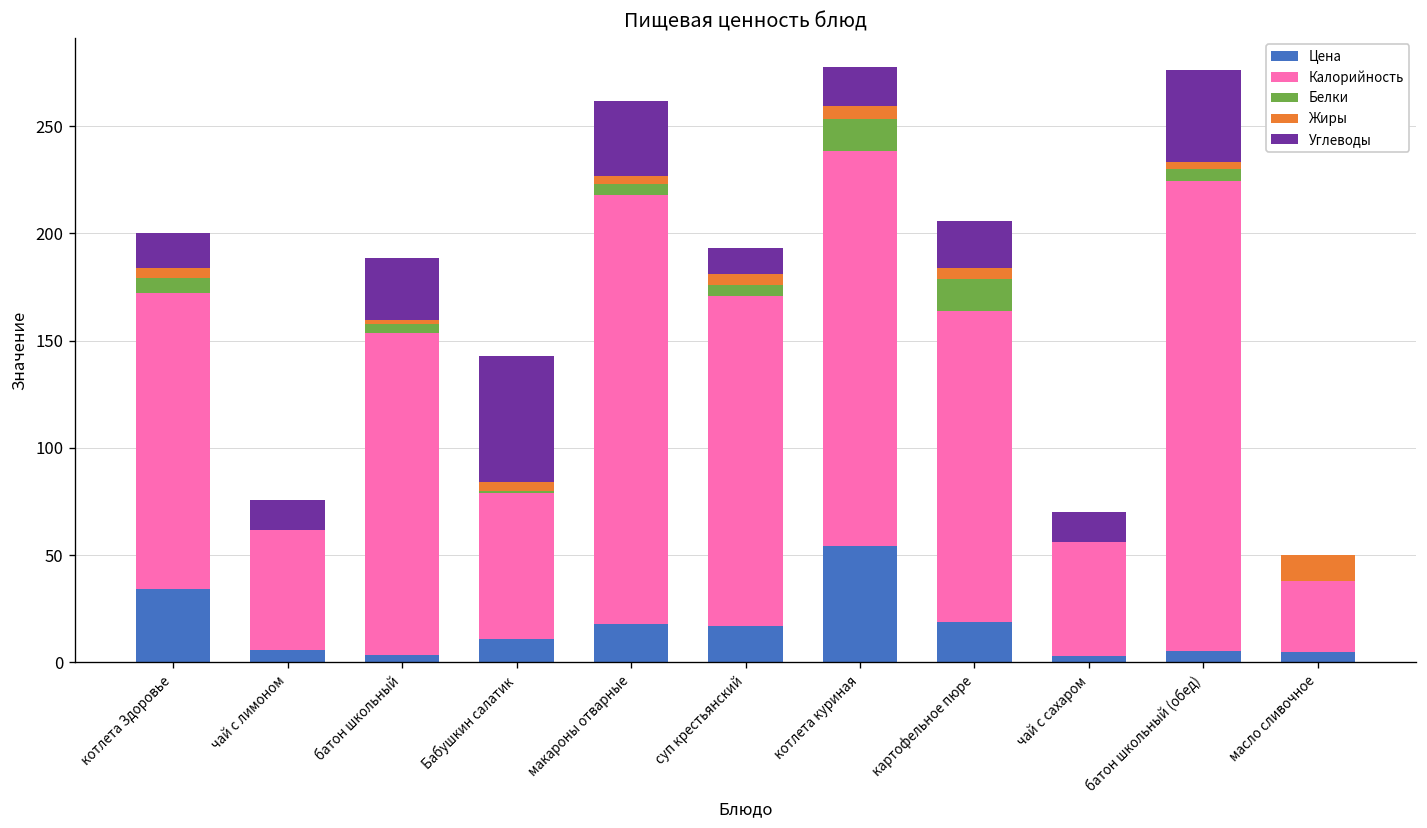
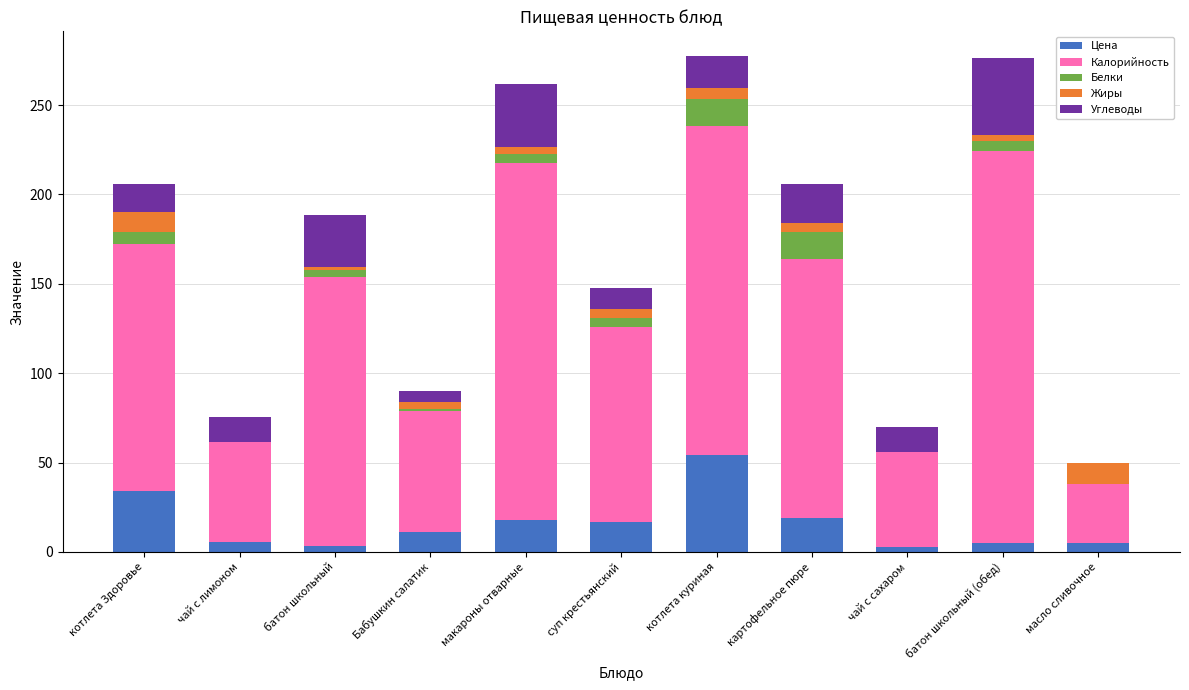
Жиры, котлета Здоровье: 5 -> 11
Углеводы, Бабушкин салатик: 59 -> 6
Калорийность, суп крестьянский: 154 -> 109
